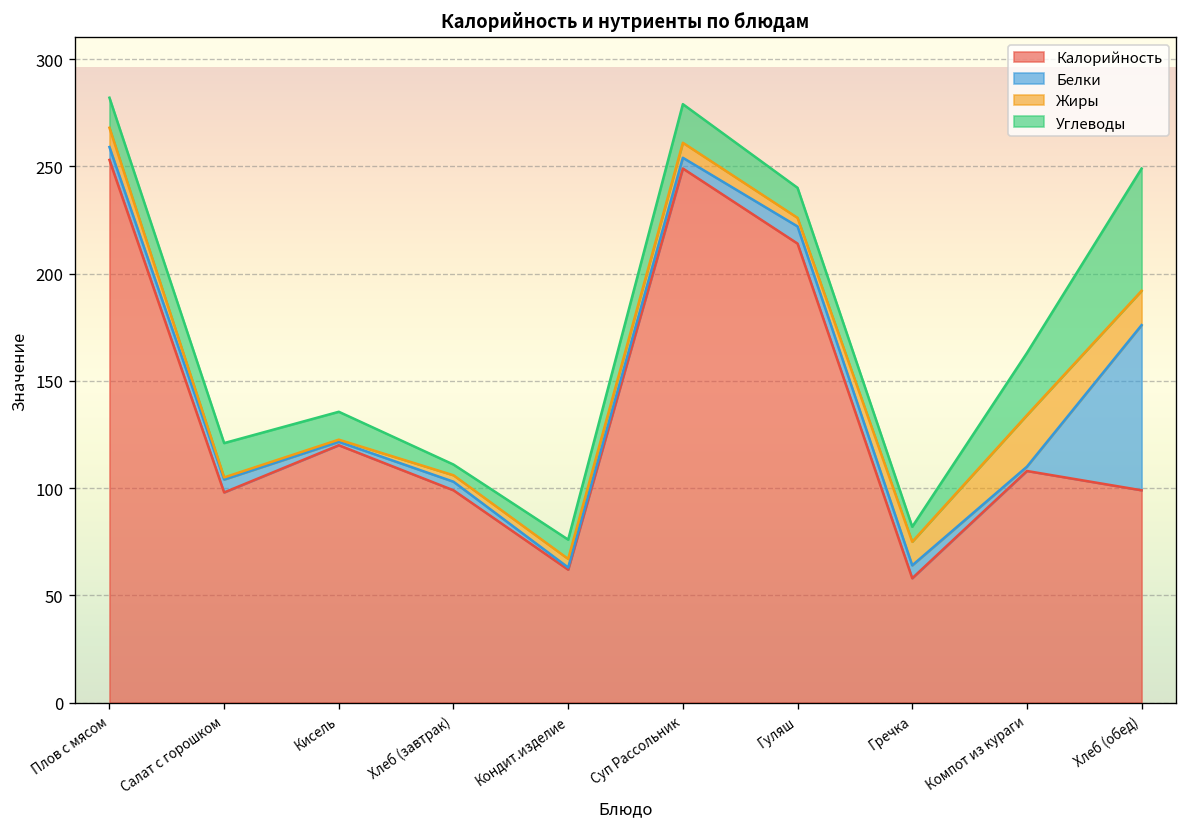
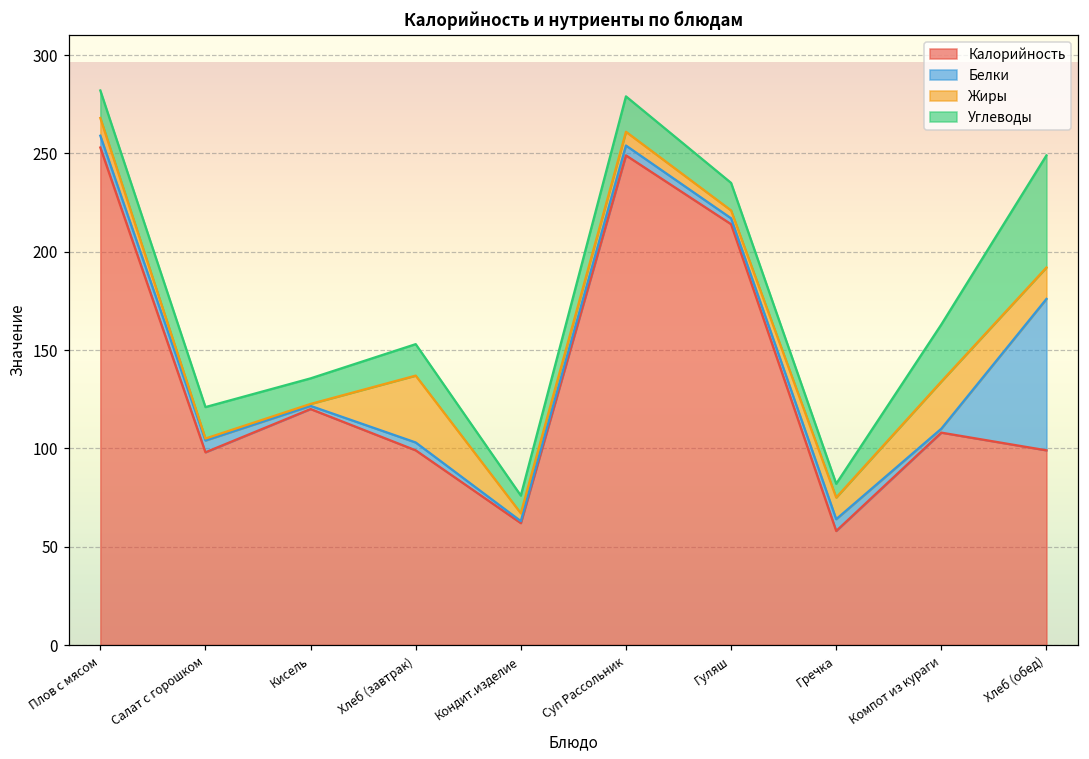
Жиры, Хлеб (завтрак): 3 -> 34
Углеводы, Хлеб (завтрак): 5 -> 16
Белки, Гуляш: 8 -> 3
